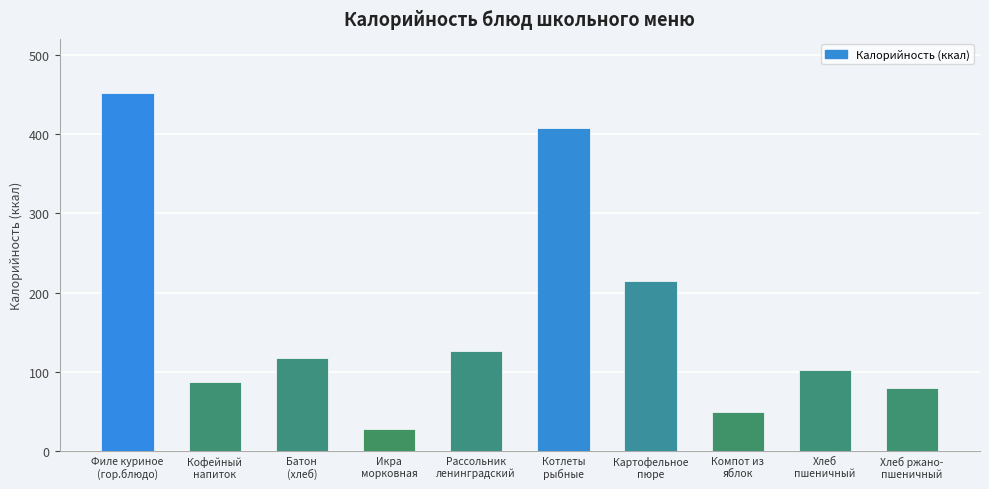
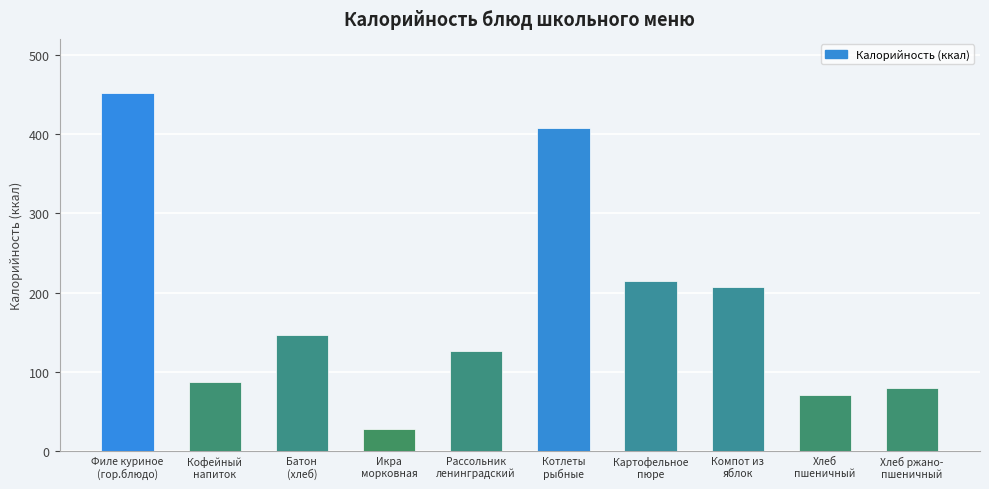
Батон (хлеб): 120 -> 150
Компот из яблок: 50 -> 210
Хлеб пшеничный: 100 -> 70
